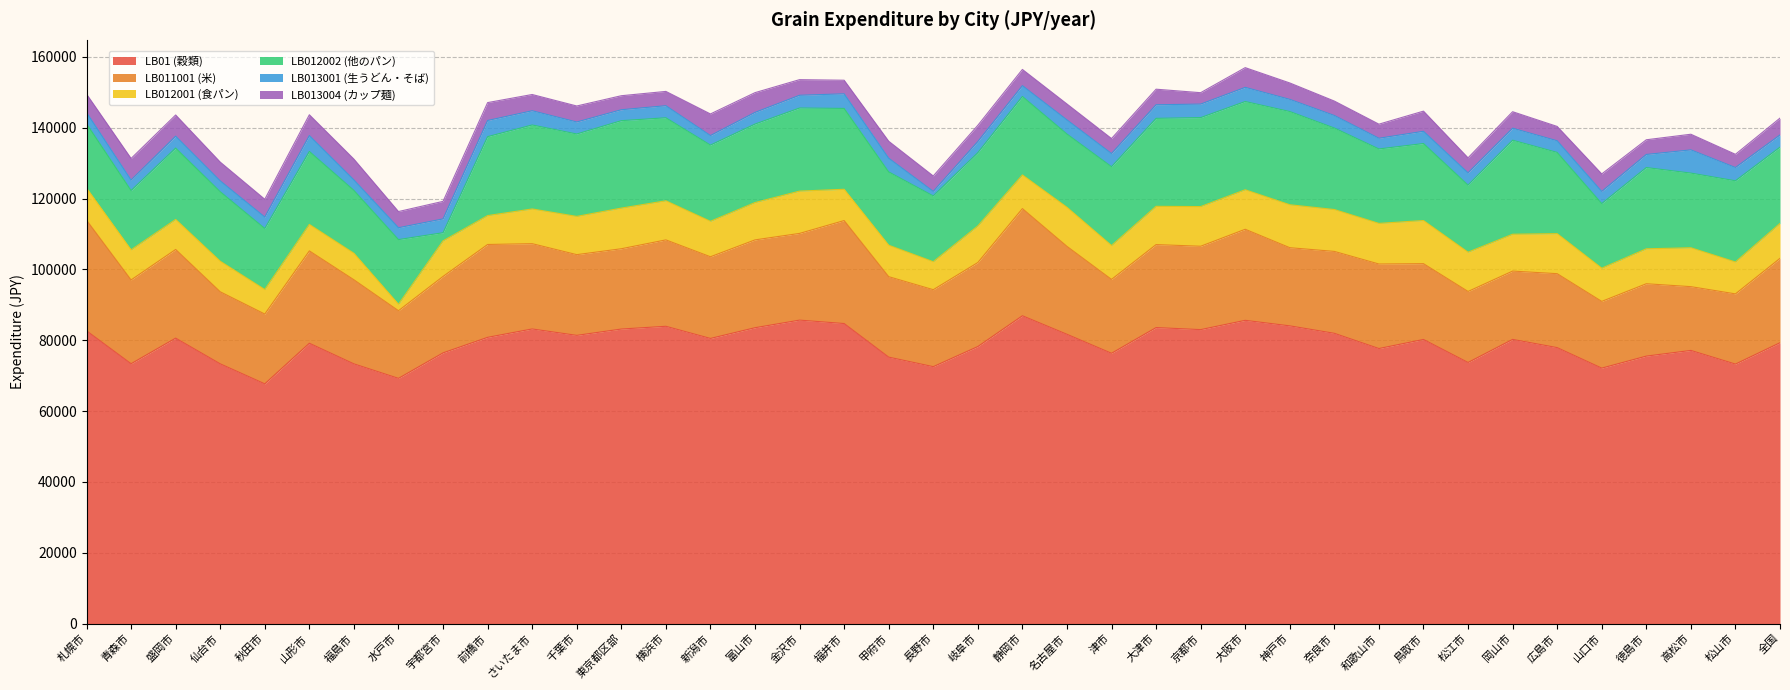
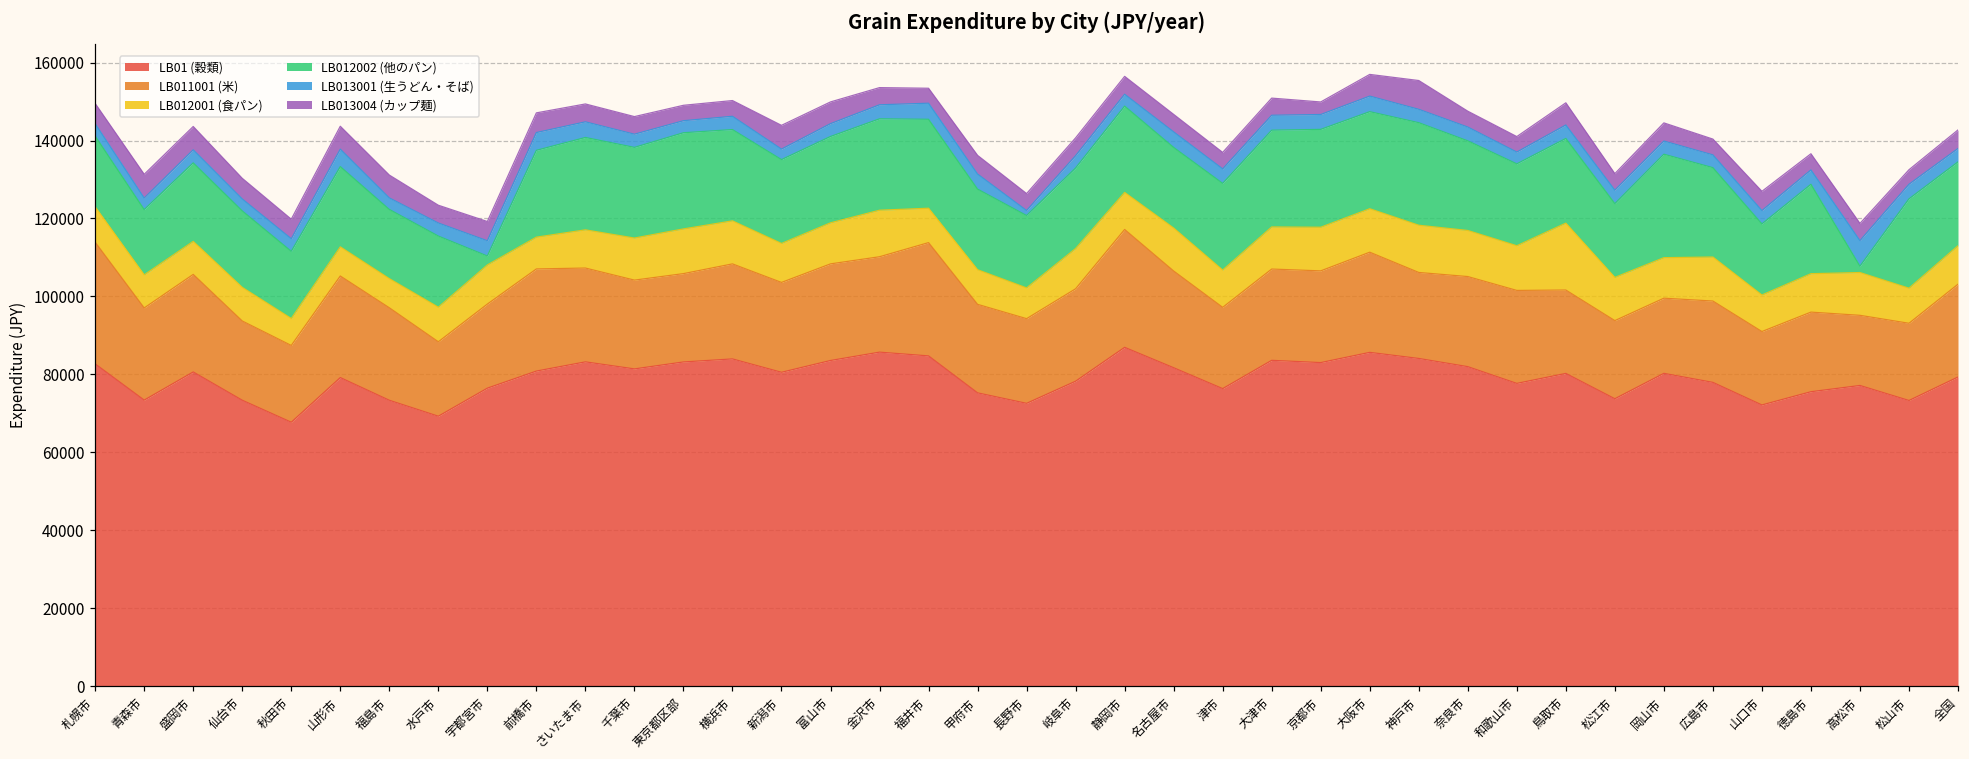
LB012001 (食パン), 水戸市: 2000 -> 9000
LB013004 (カップ麺), 神戸市: 5000 -> 7000
LB012001 (食パン), 鳥取市: 12000 -> 17000
LB012002 (他のパン), 高松市: 21000 -> 2000
